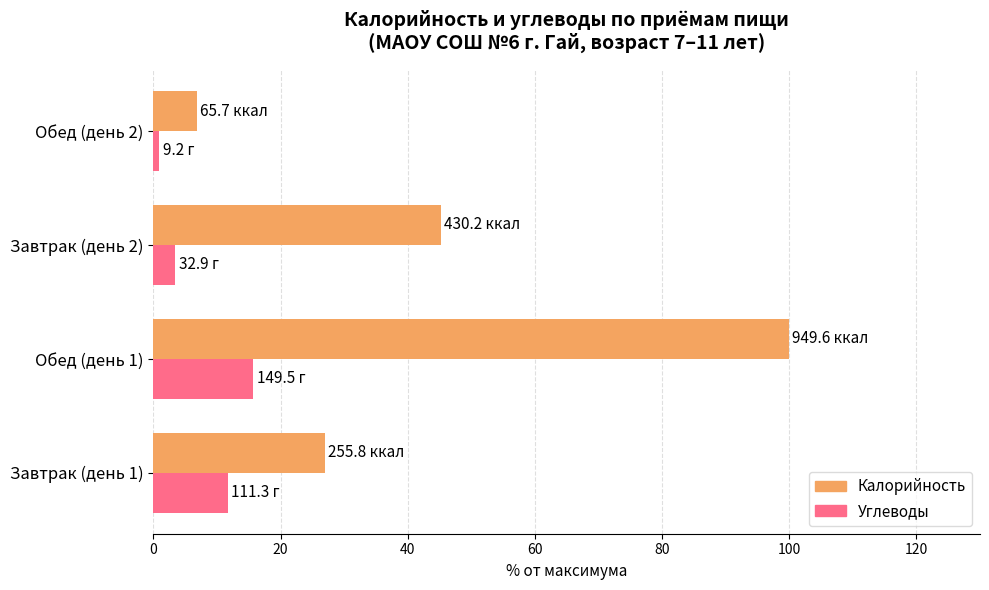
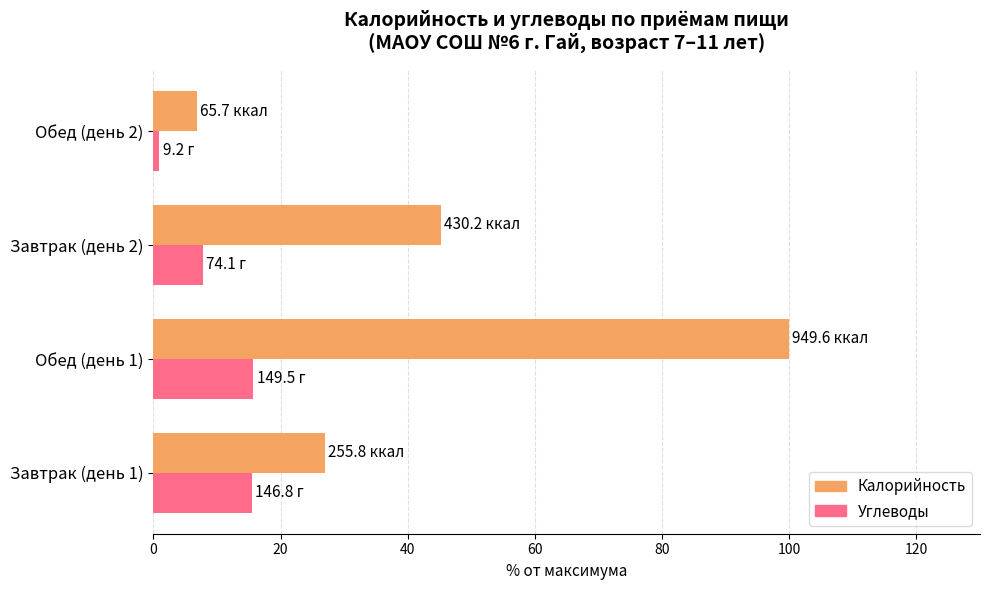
Углеводы, Завтрак (день 2): 32.9 -> 74.1
Углеводы, Завтрак (день 1): 111.3 -> 146.8
